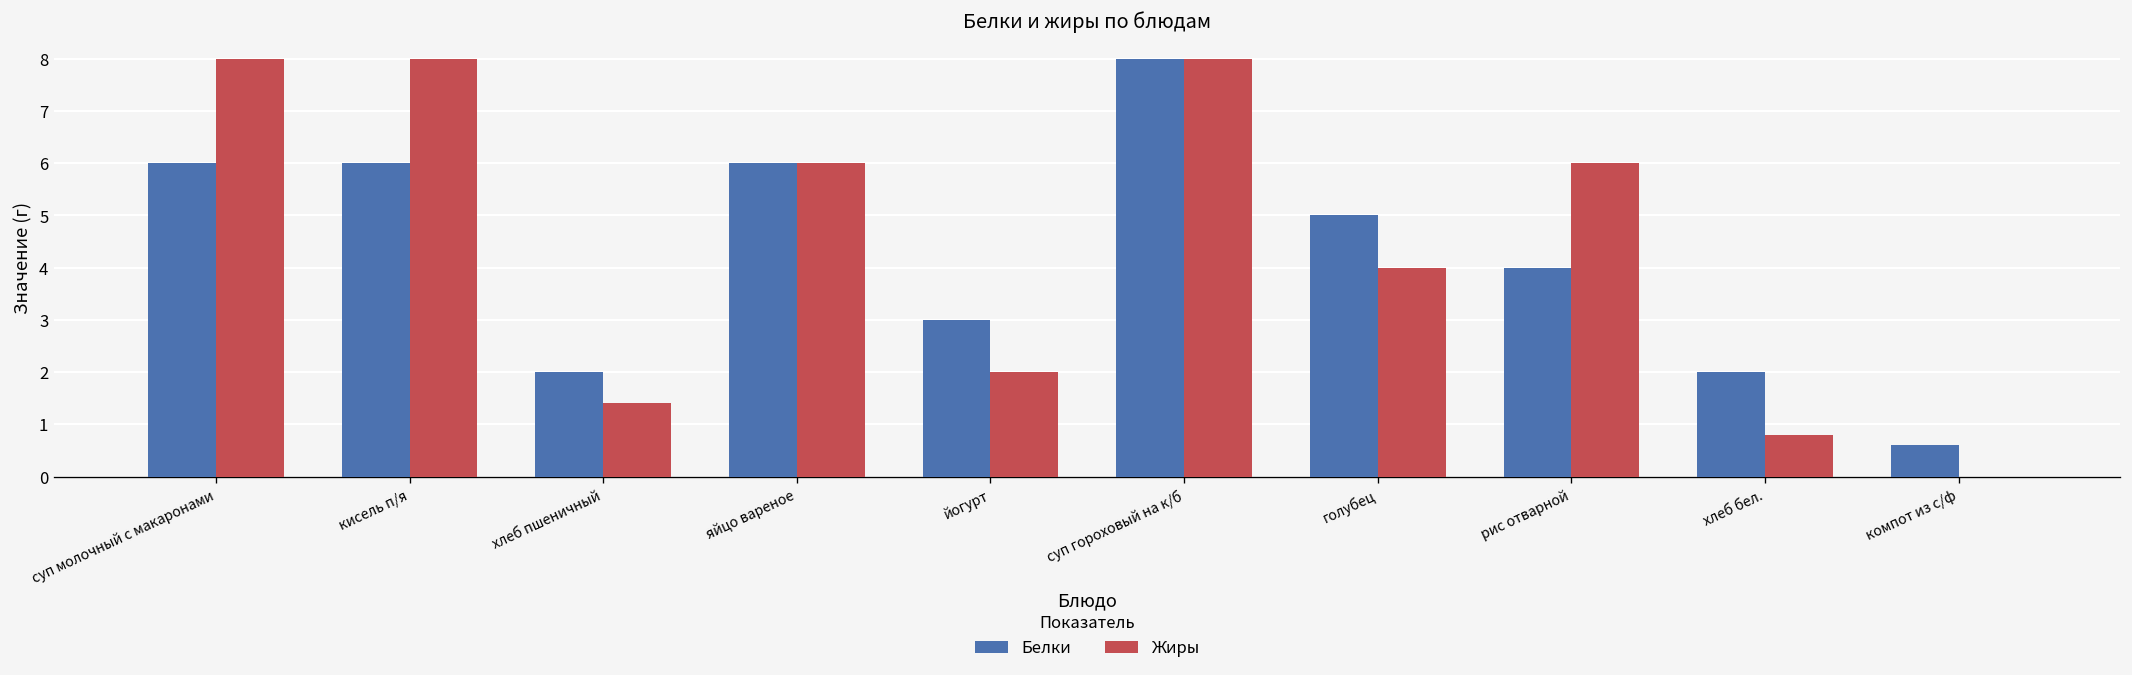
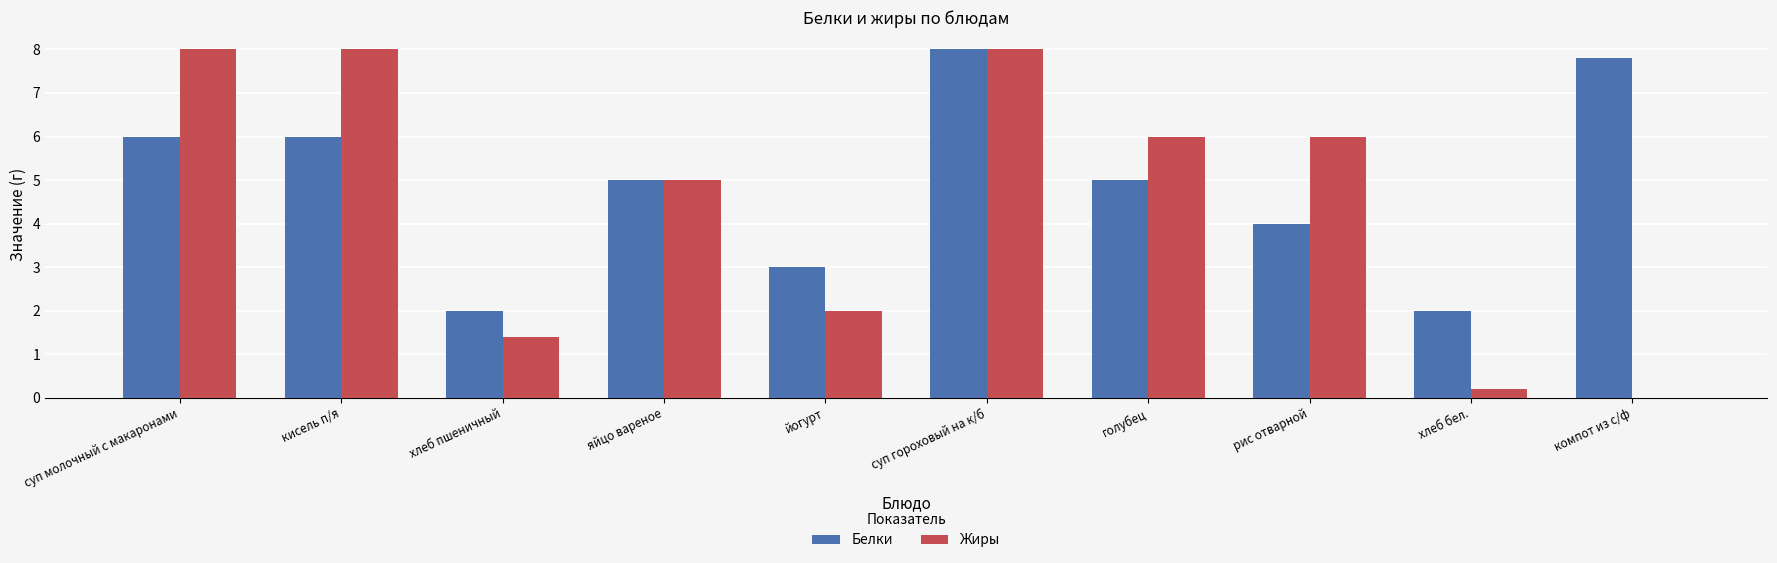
Белки, яйцо вареное: 6 -> 5
Жиры, яйцо вареное: 6 -> 5
Жиры, голубец: 4 -> 6
Жиры, хлеб бел.: 0.8 -> 0.2
Белки, компот из с/ф: 0.6 -> 7.8
